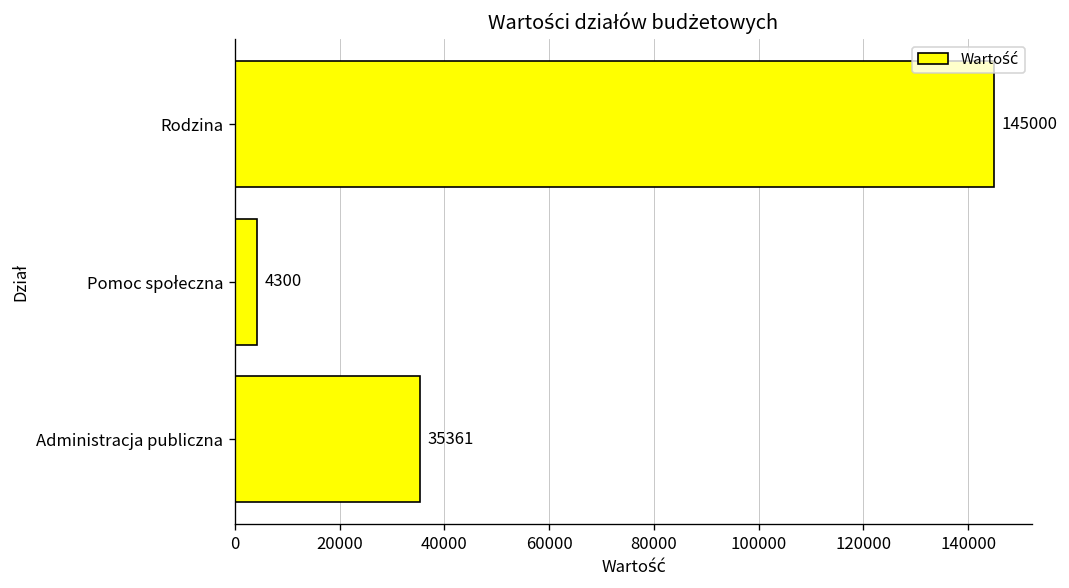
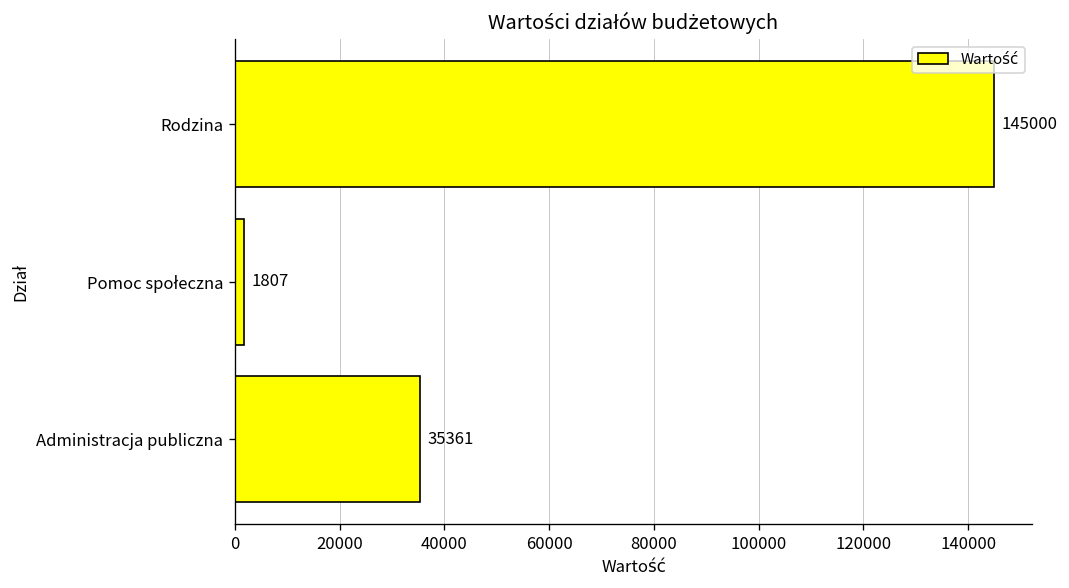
Pomoc społeczna: 4300 -> 1807
